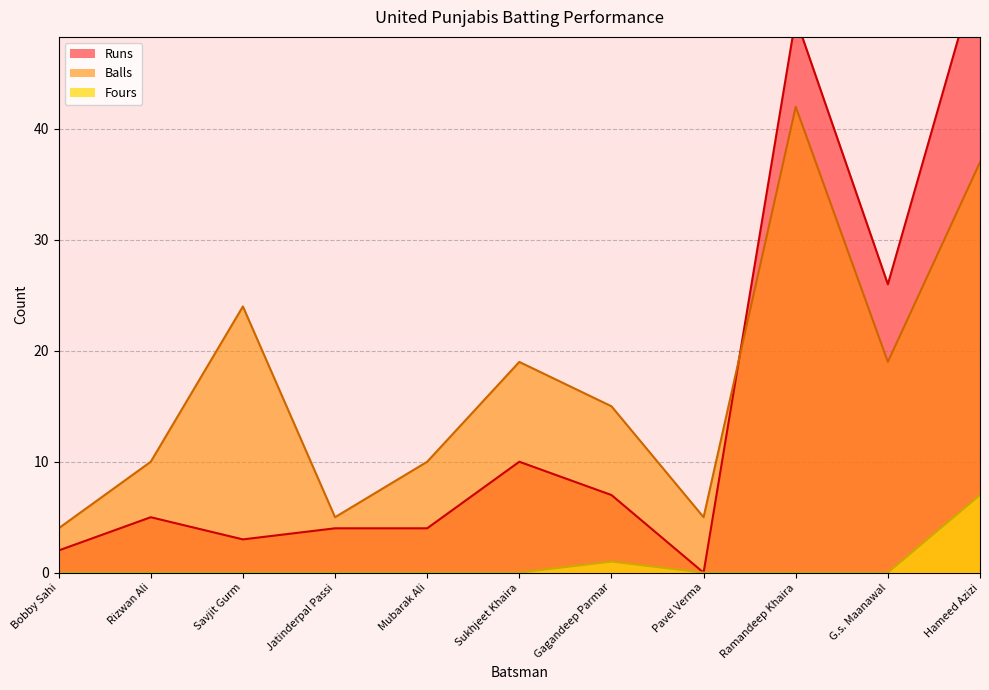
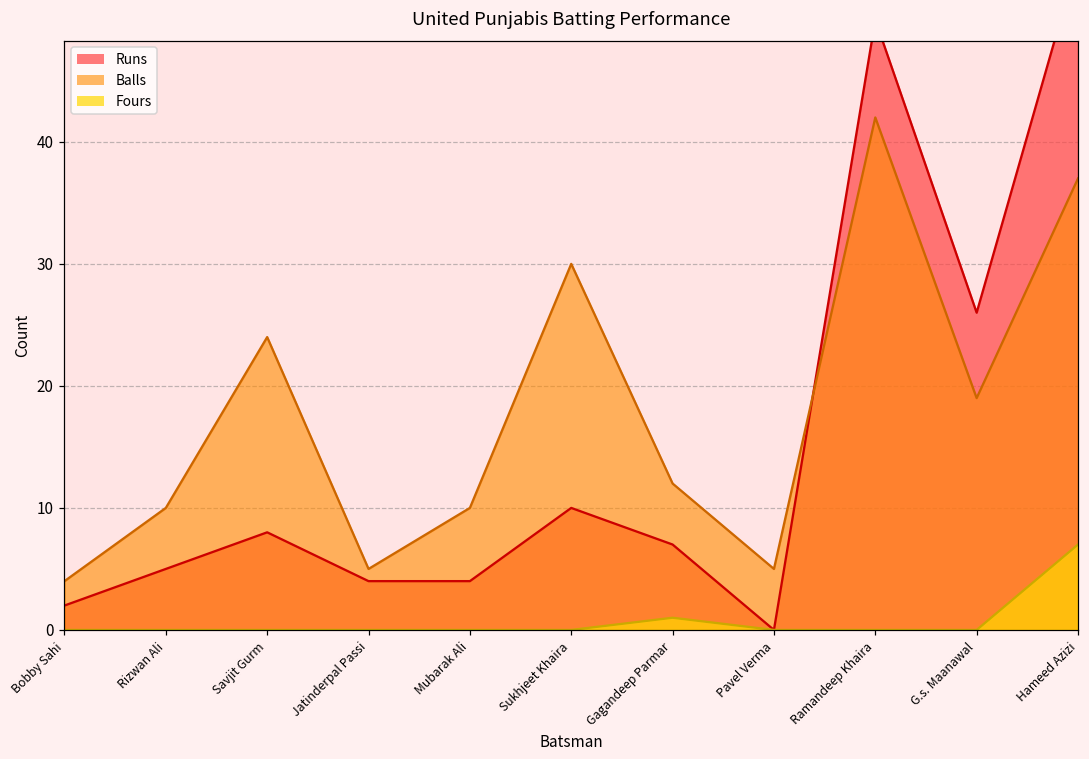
Runs, Savjit Gurm: 3 -> 8
Balls, Sukhjeet Khaira: 19 -> 30
Balls, Gagandeep Parmar: 15 -> 12
